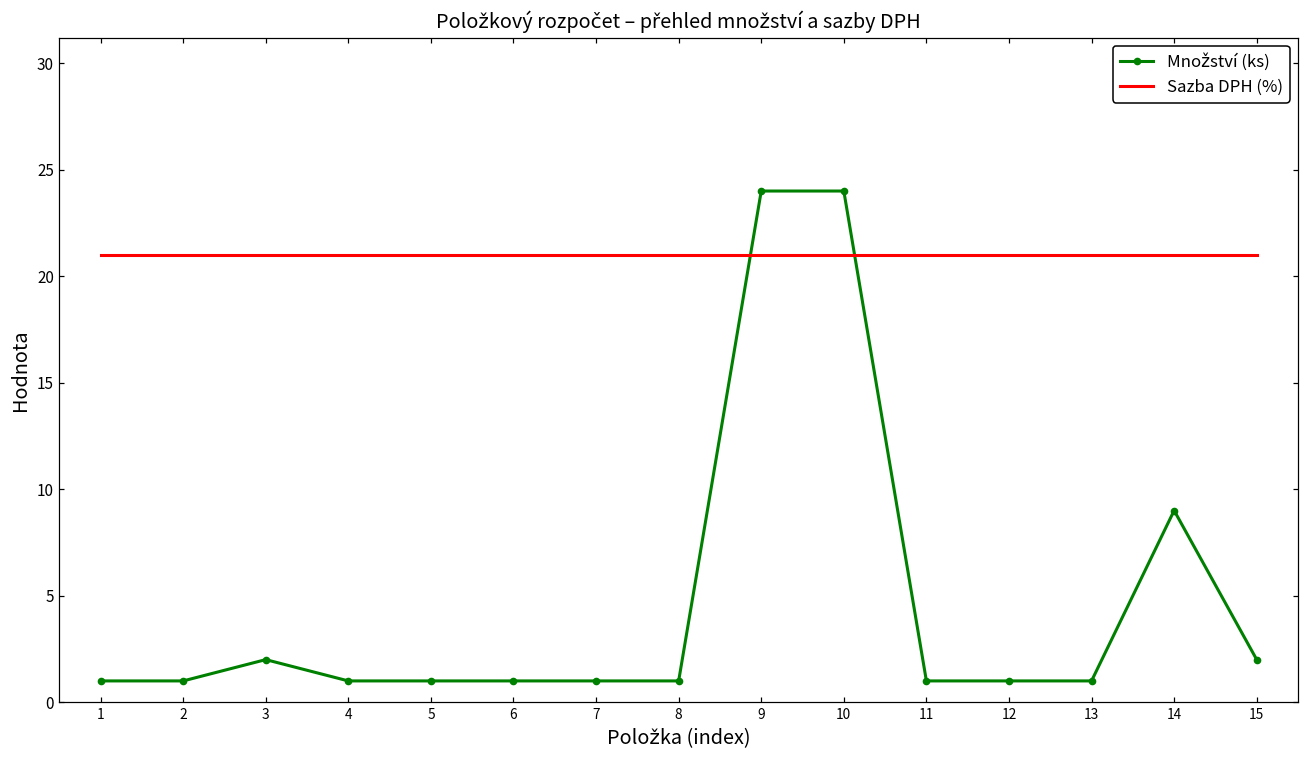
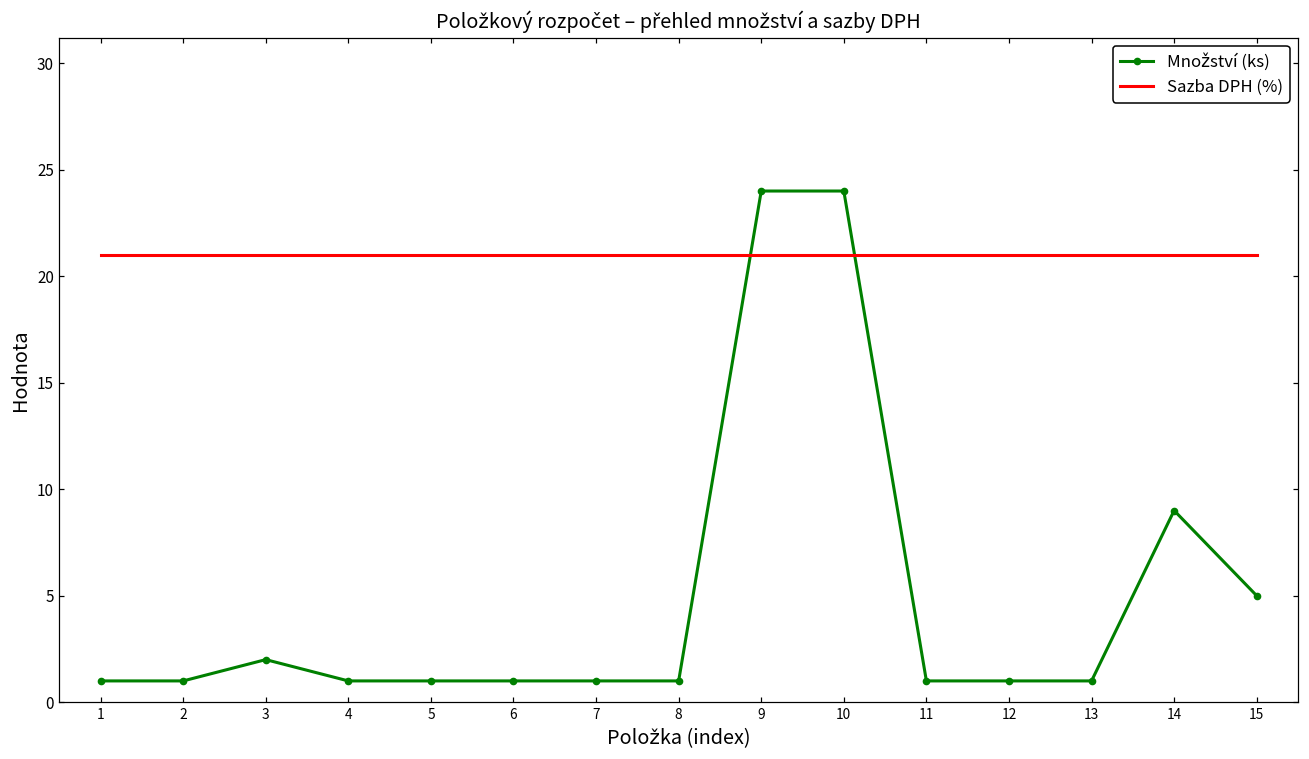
Množství (ks), 15: 2 -> 5
